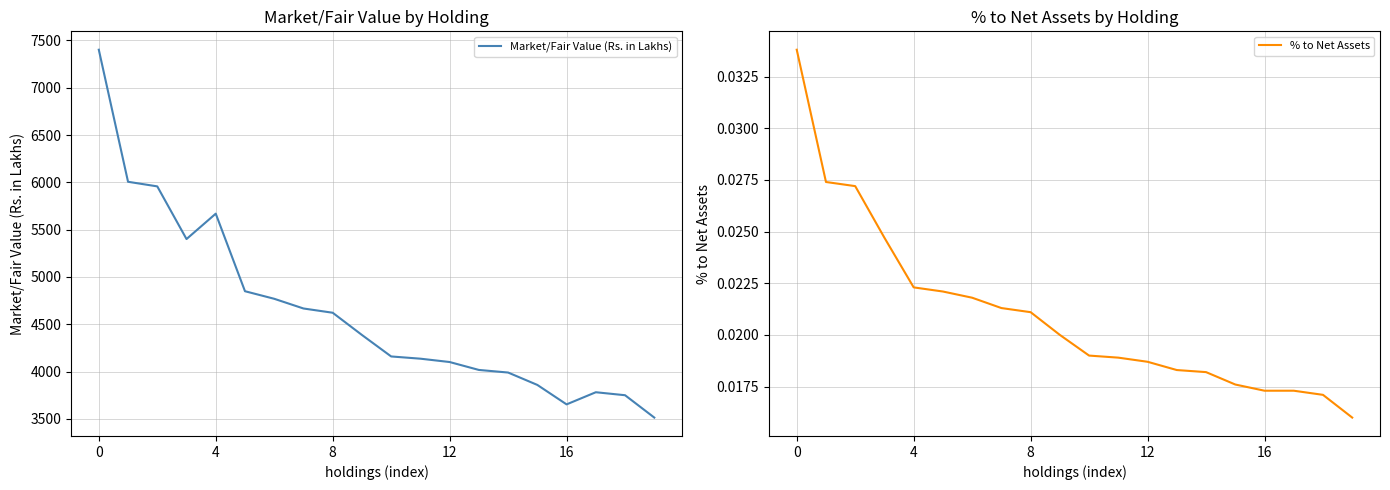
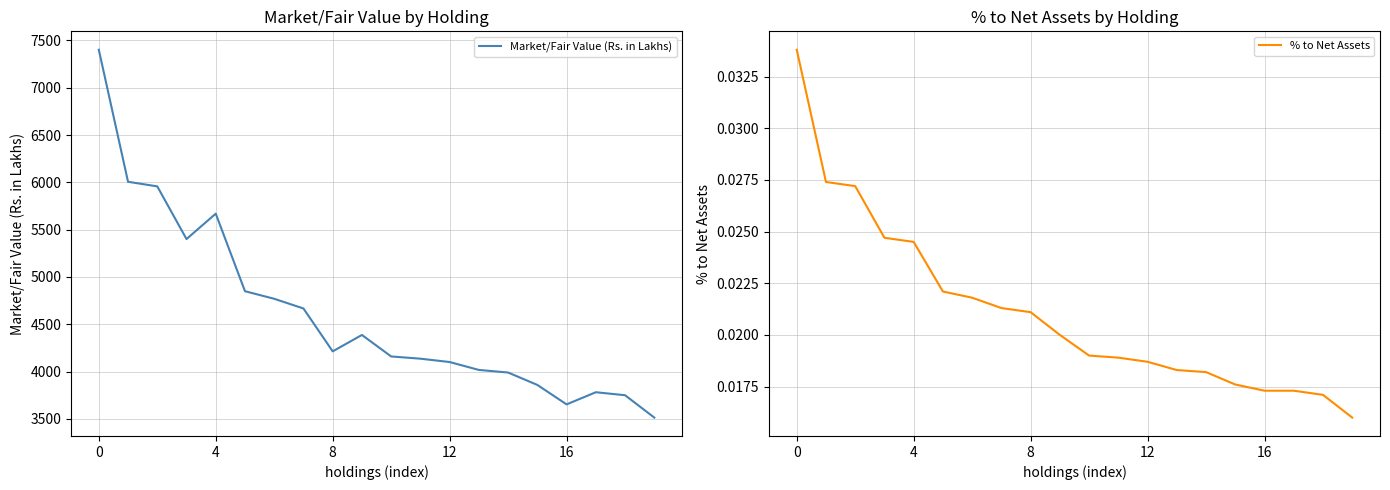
Market/Fair Value by Holding, 8: 4600 -> 4200
% to Net Assets by Holding, 4: 0.0223 -> 0.0245
